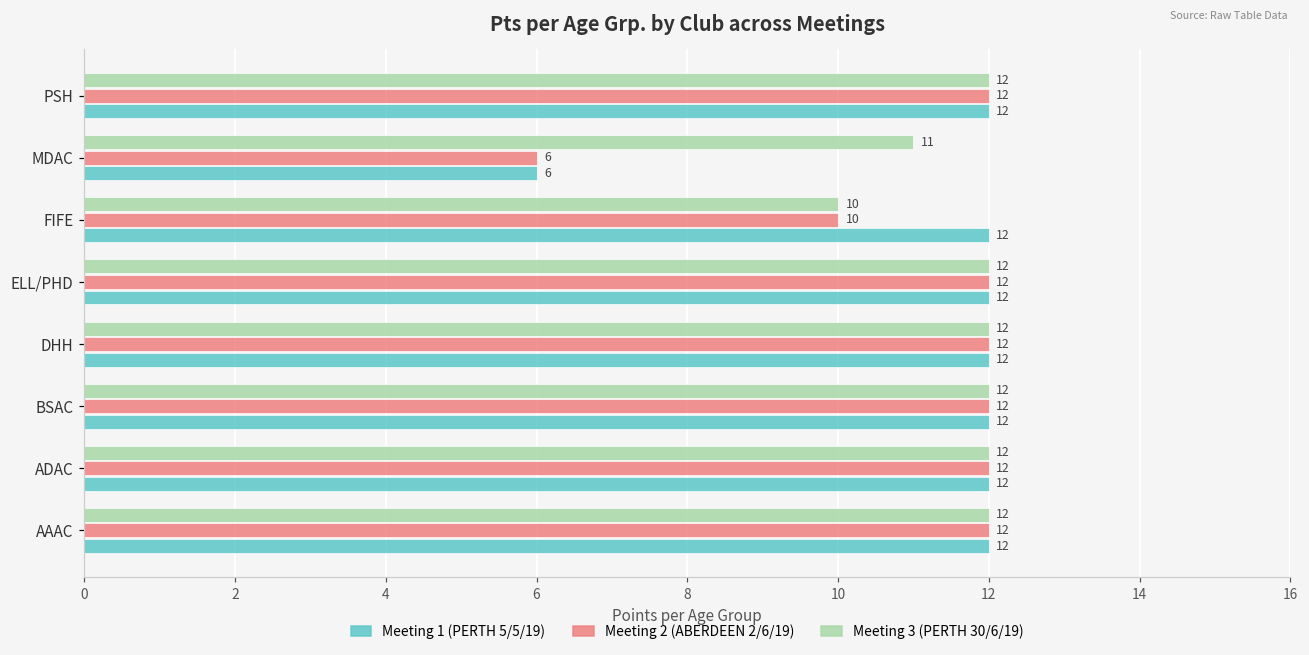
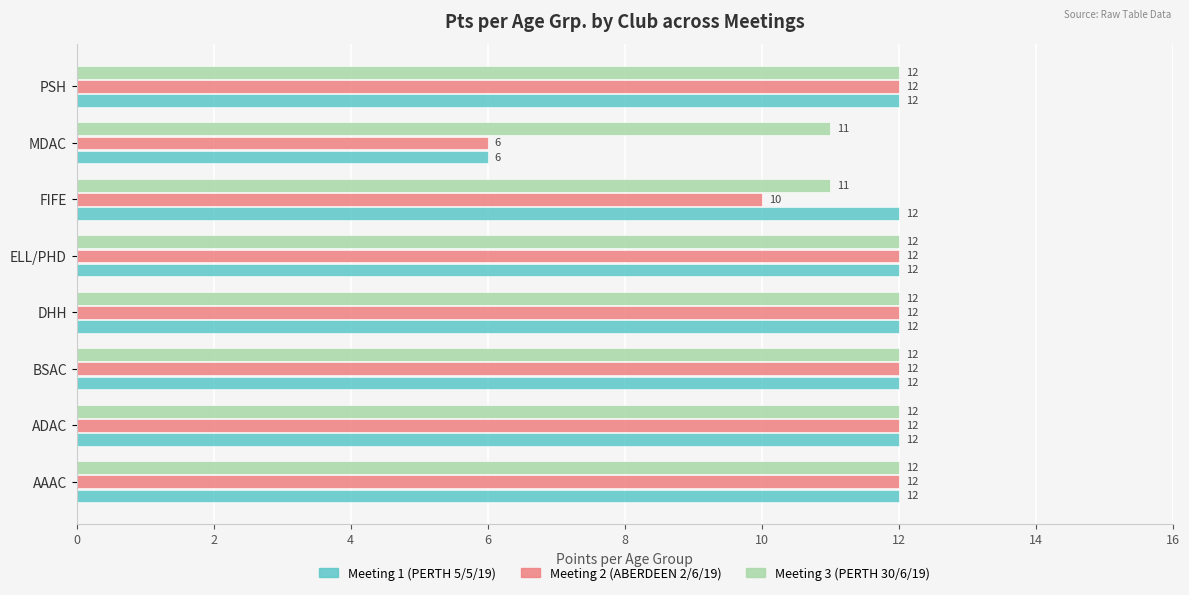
Meeting 3 (PERTH 30/6/19), FIFE: 10 -> 11
